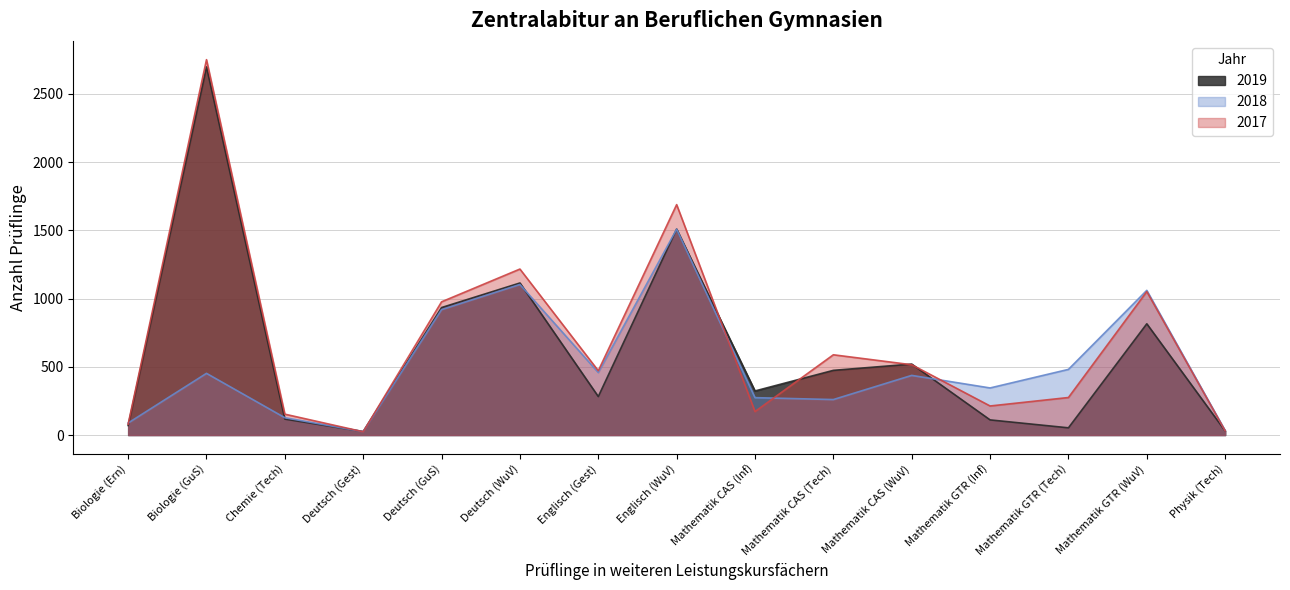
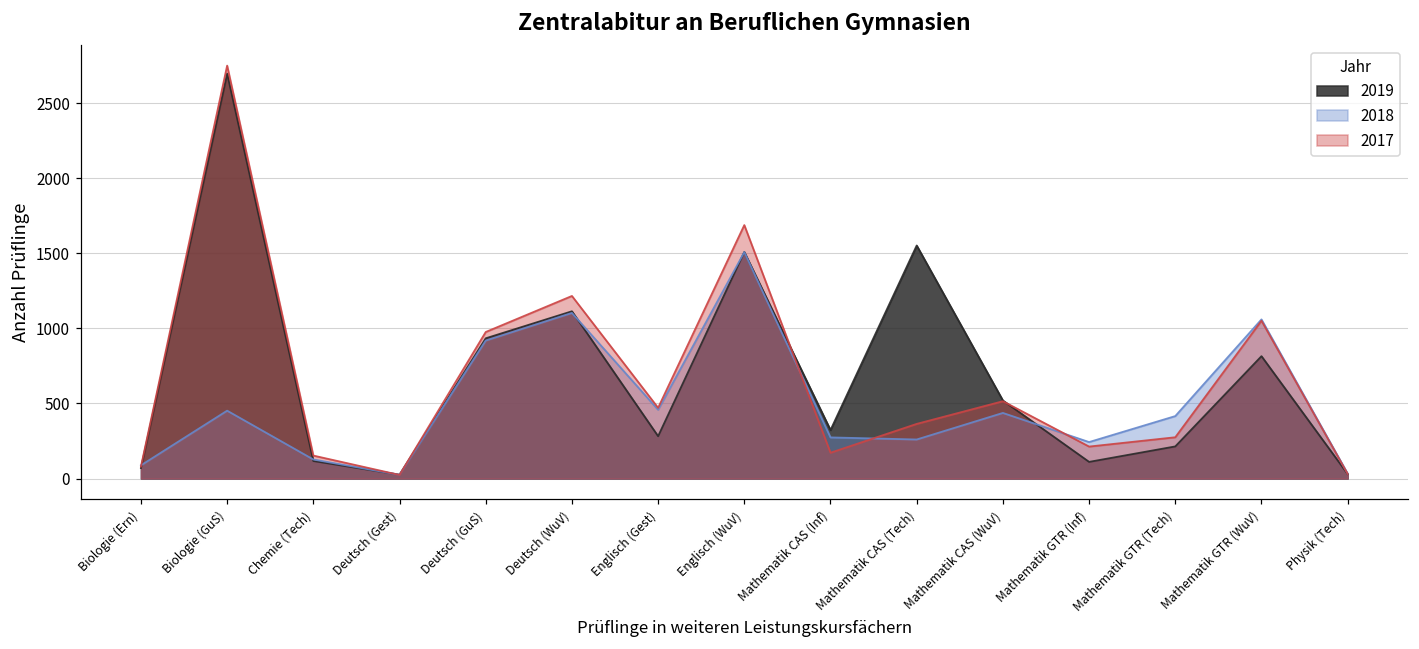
2019, Mathematik CAS (Tech): 470 -> 1550
2017, Mathematik CAS (Tech): 590 -> 360
2018, Mathematik GTR (Inf): 350 -> 240
2019, Mathematik GTR (Tech): 50 -> 210
2018, Mathematik GTR (Tech): 480 -> 420
